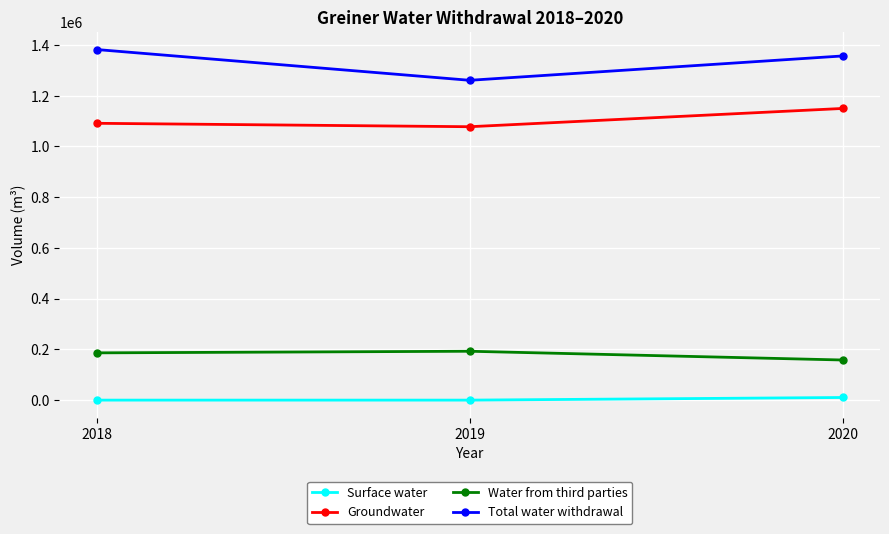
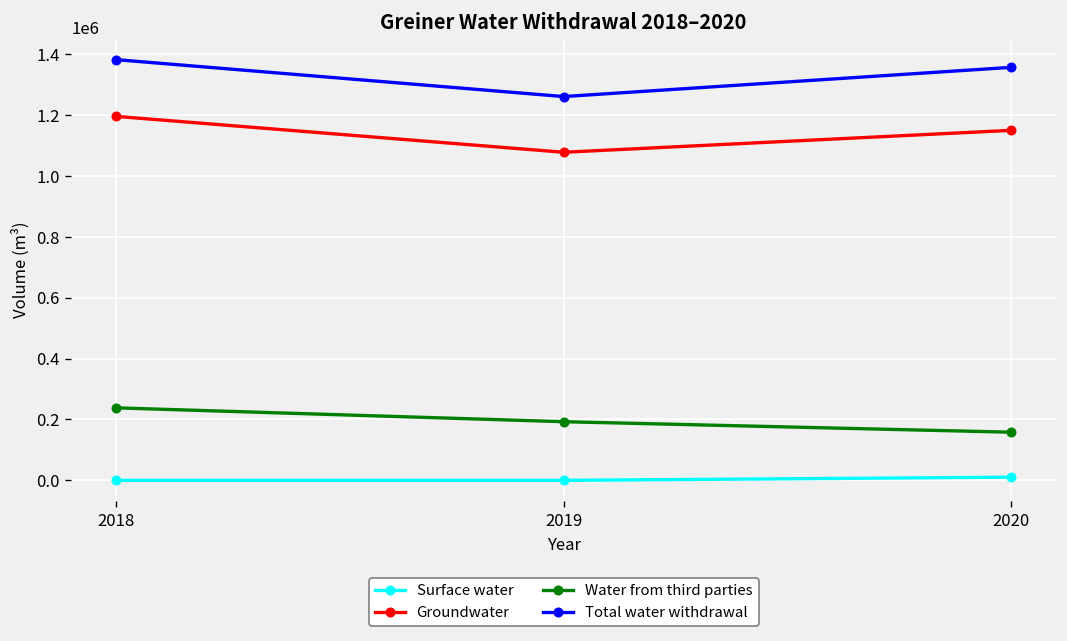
Groundwater, 2018: 1090000 -> 1200000
Water from third parties, 2018: 190000 -> 240000
